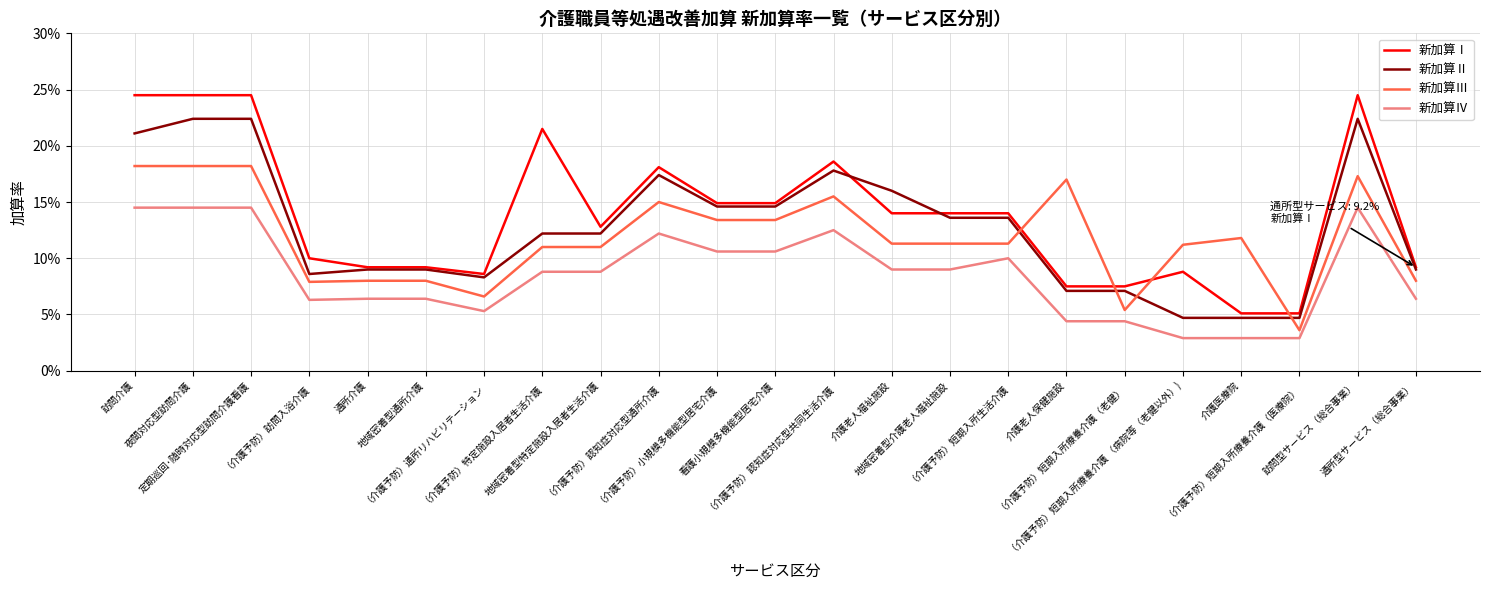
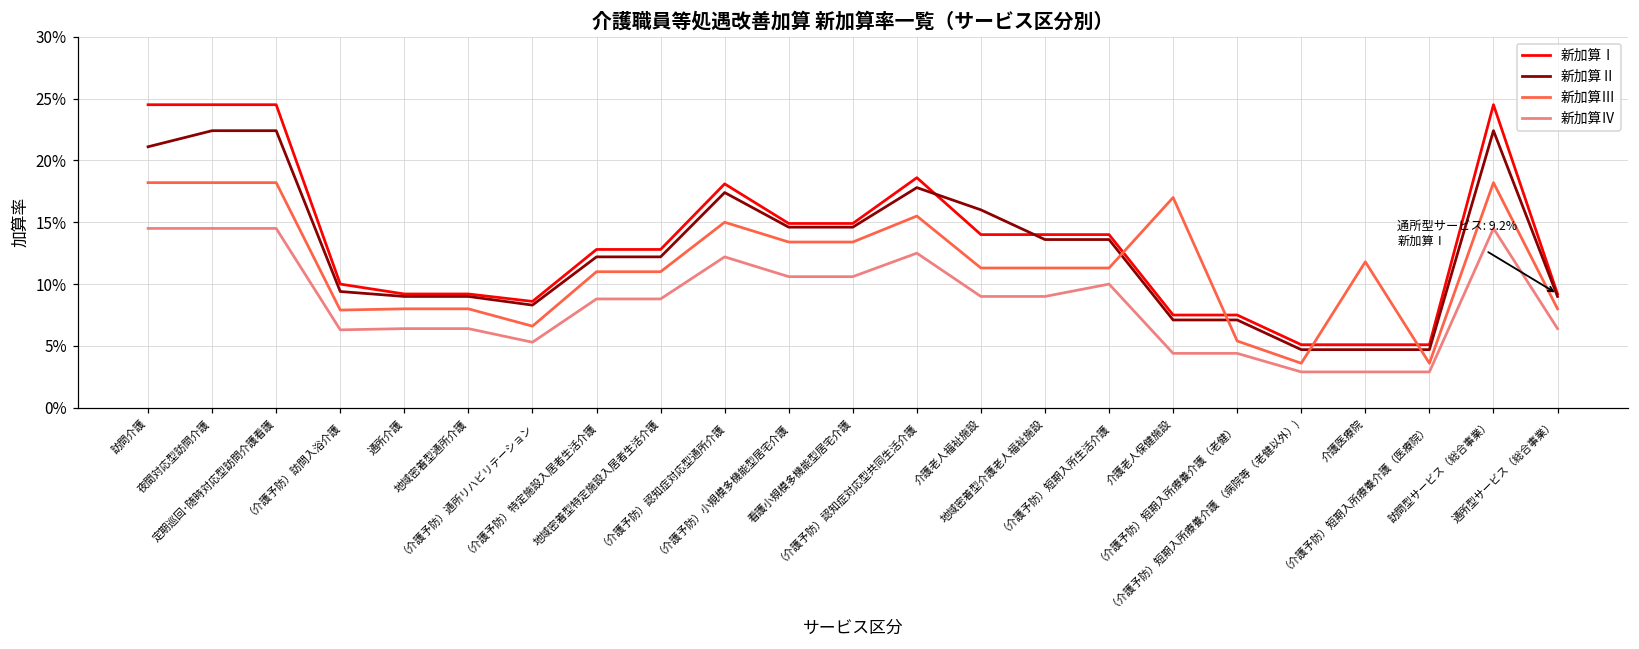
新加算Ⅱ, （介護予防）訪問入浴介護: 8.6% -> 9.4%
新加算Ⅰ, （介護予防）特定施設入居者生活介護: 21.5% -> 12.8%
新加算Ⅰ, （介護予防）短期入所療養介護 （病院等（老健以外）): 8.8% -> 5.1%
新加算Ⅲ, （介護予防）短期入所療養介護 （病院等（老健以外）): 11.2% -> 3.6%
新加算Ⅲ, 訪問型サービス（総合事業）: 17.3% -> 18.2%
